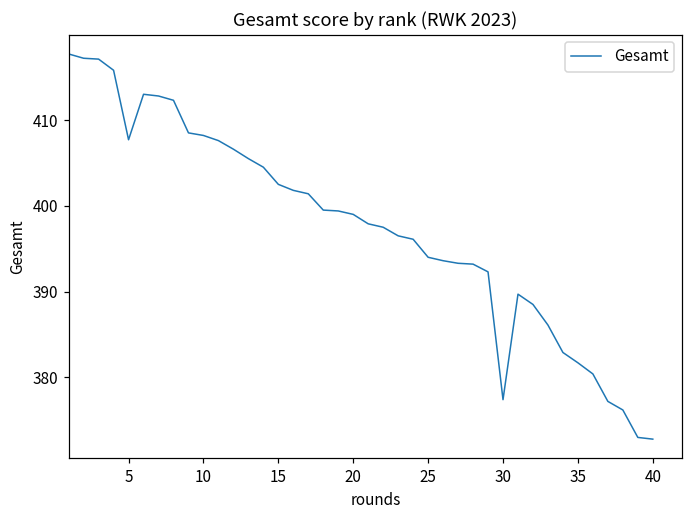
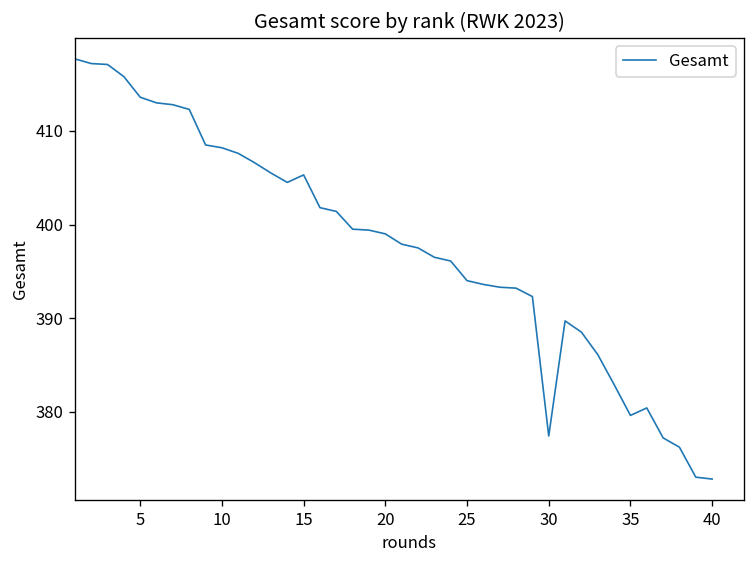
5: 408 -> 414
15: 403 -> 405
35: 382 -> 380
